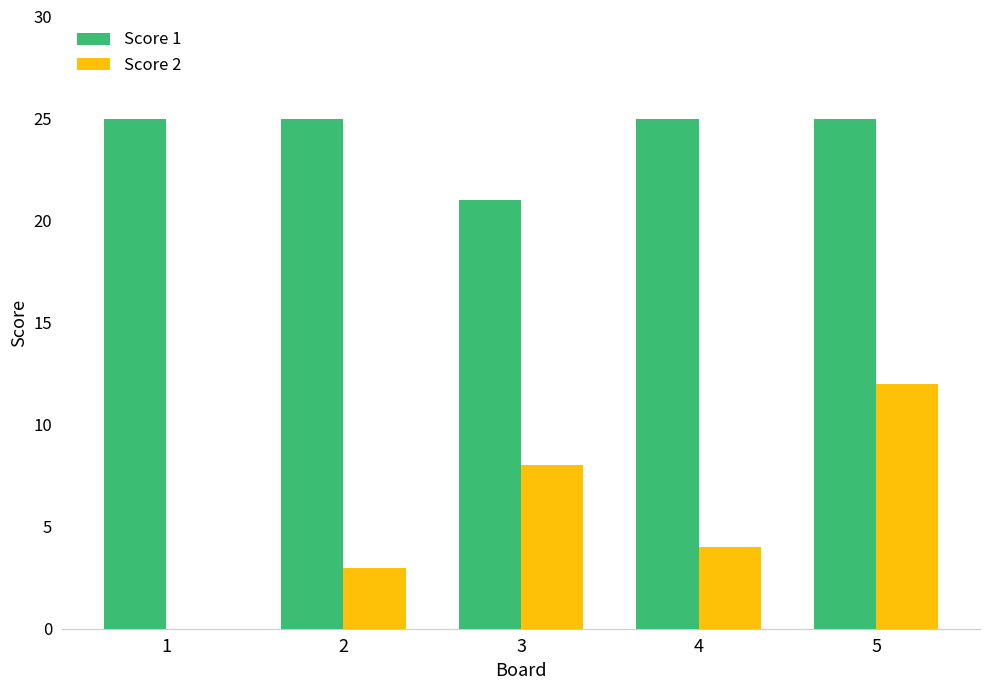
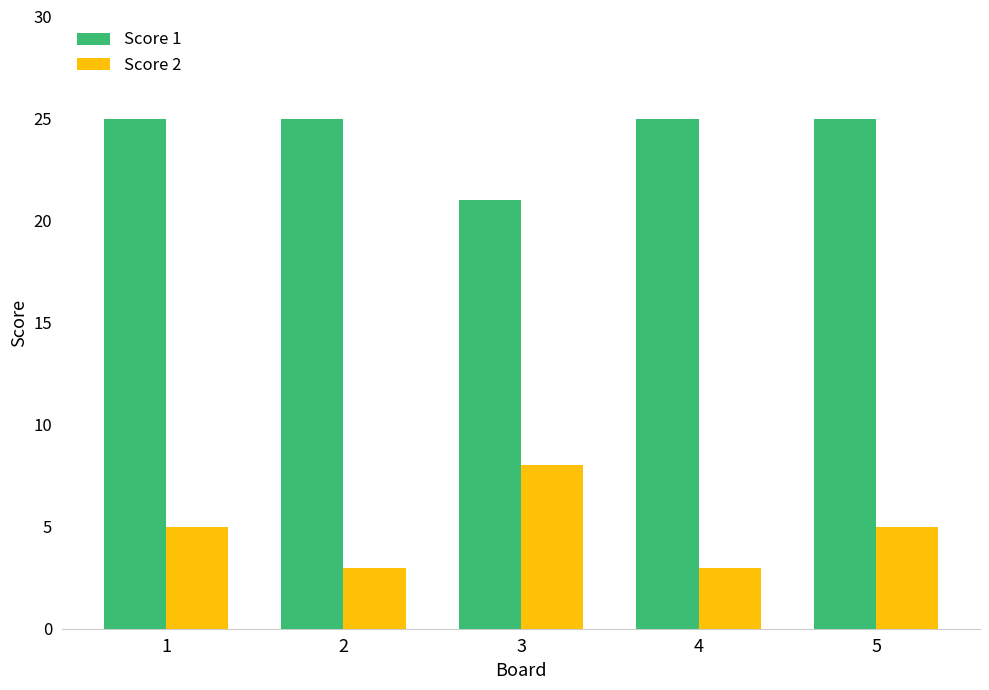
Score 2, 1: 0 -> 5
Score 2, 4: 4 -> 3
Score 2, 5: 12 -> 5
